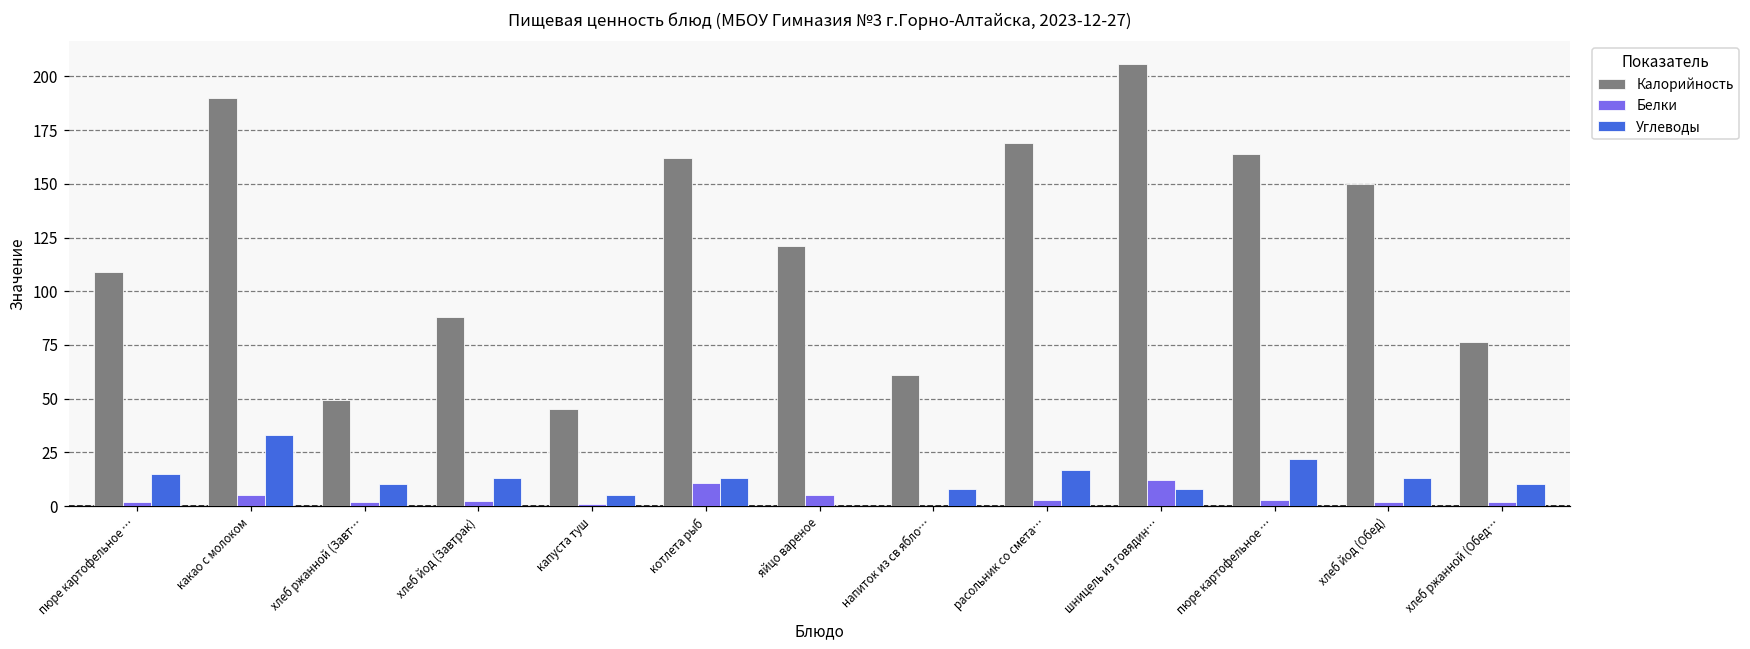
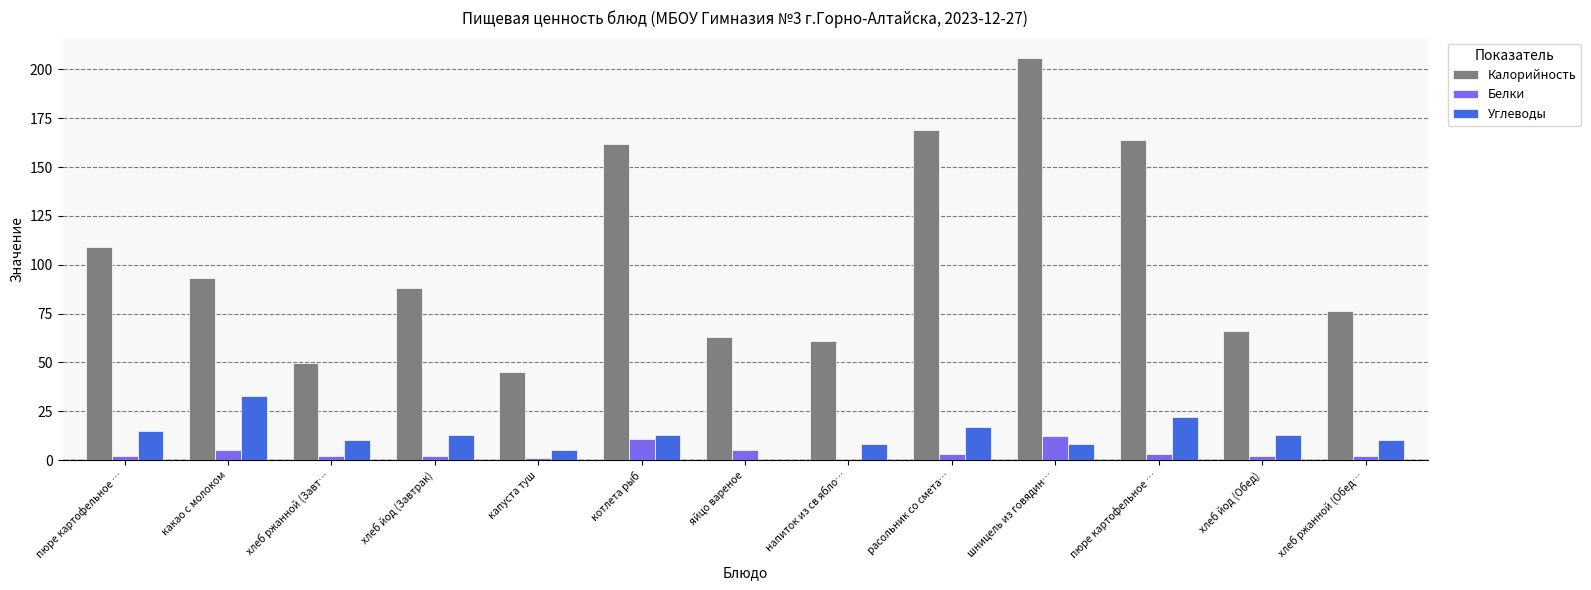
Калорийность, какао с молоком: 190 -> 93
Калорийность, яйцо вареное: 121 -> 63
Калорийность, хлеб йод (Обед): 150 -> 66
